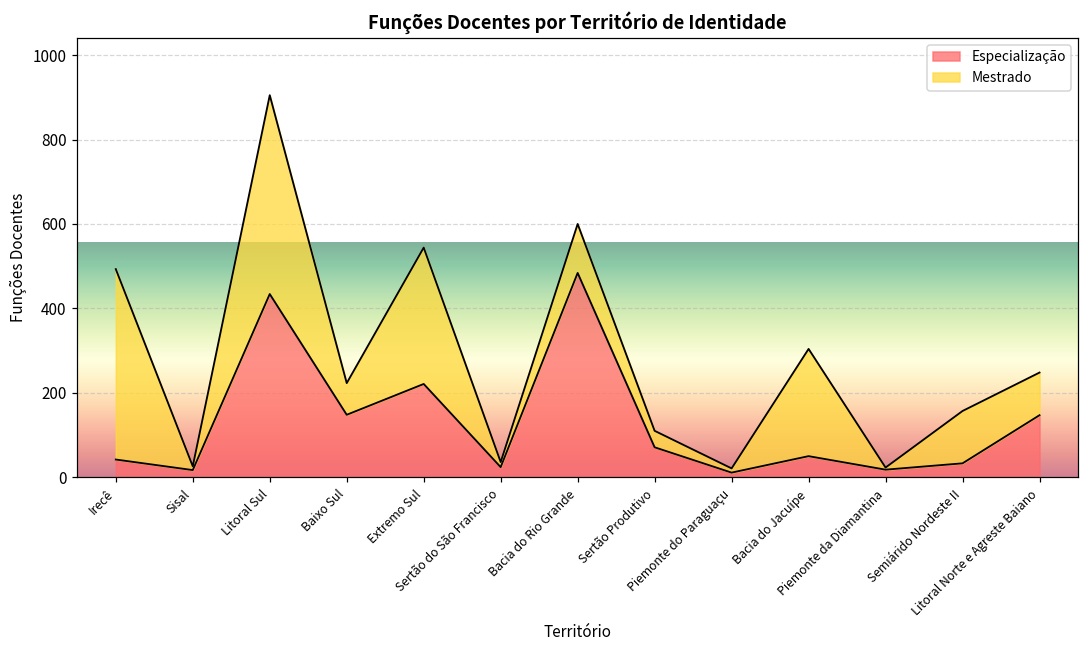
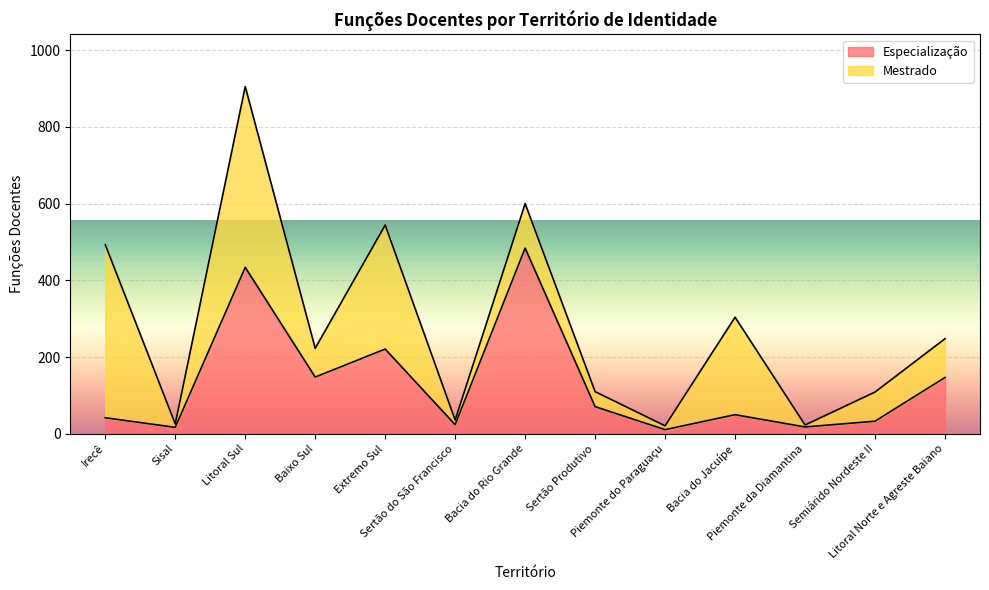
Mestrado, Semiárido Nordeste II: 120 -> 80
